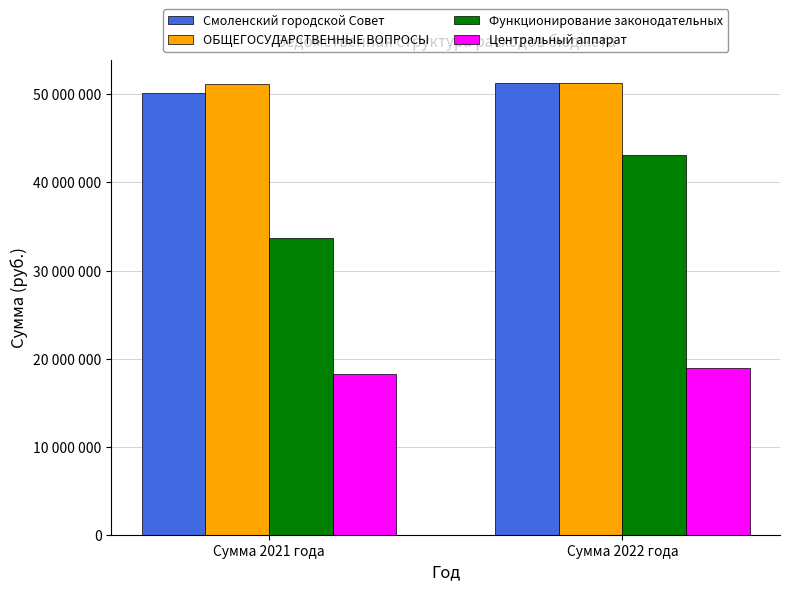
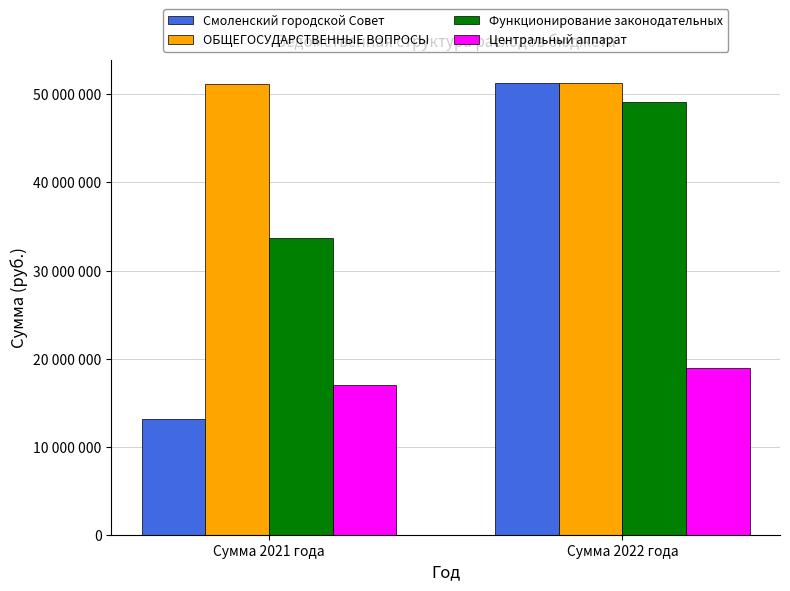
Смоленский городской Совет, Сумма 2021 года: 50000000 -> 13000000
Центральный аппарат, Сумма 2021 года: 18000000 -> 17000000
Функционирование законодательных, Сумма 2022 года: 43000000 -> 49000000
